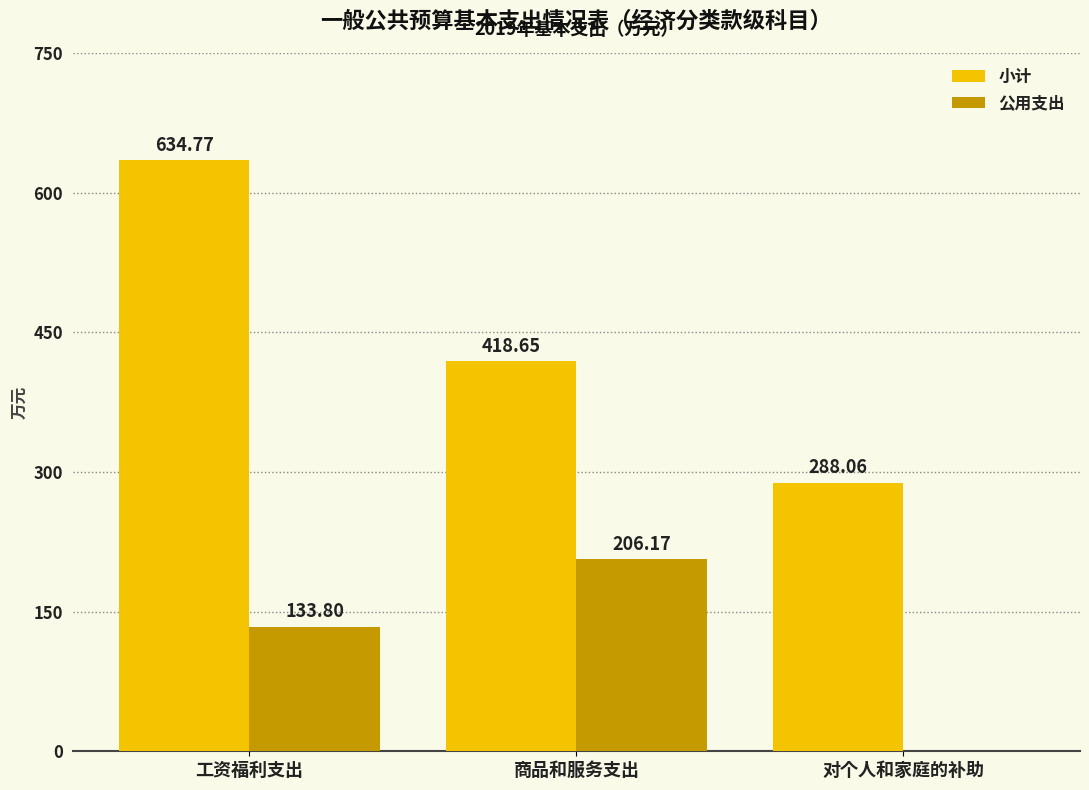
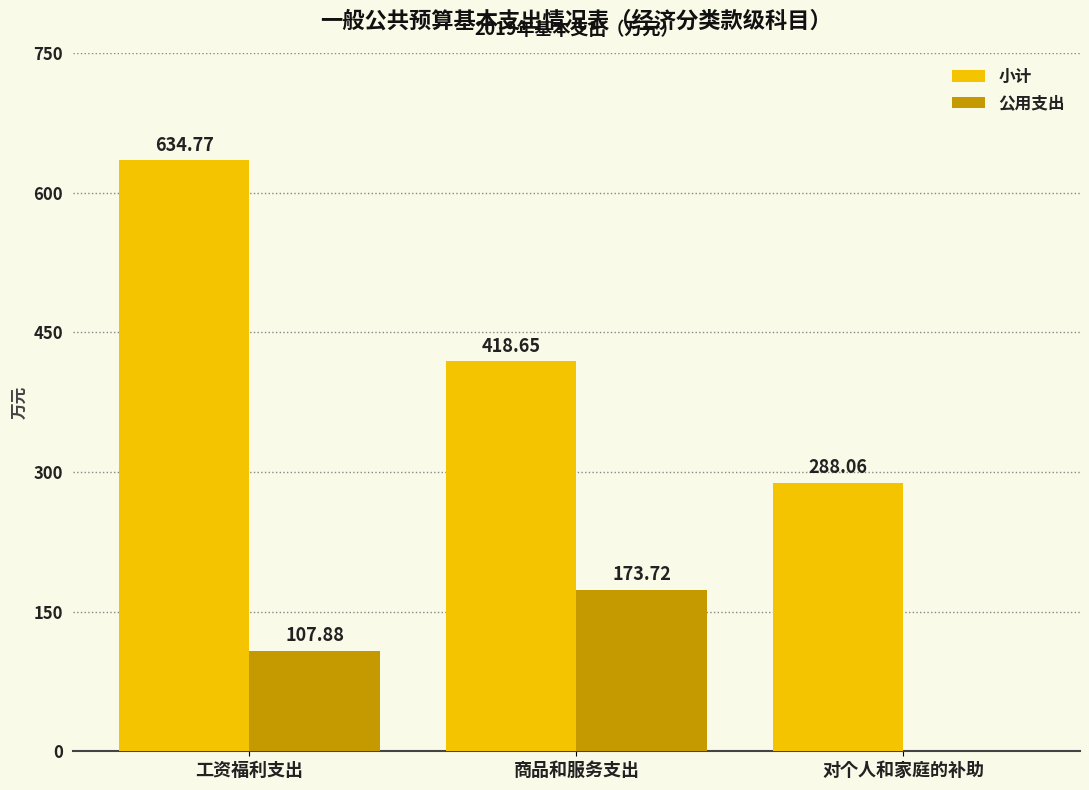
公用支出, 工资福利支出: 133.80 -> 107.88
公用支出, 商品和服务支出: 206.17 -> 173.72
